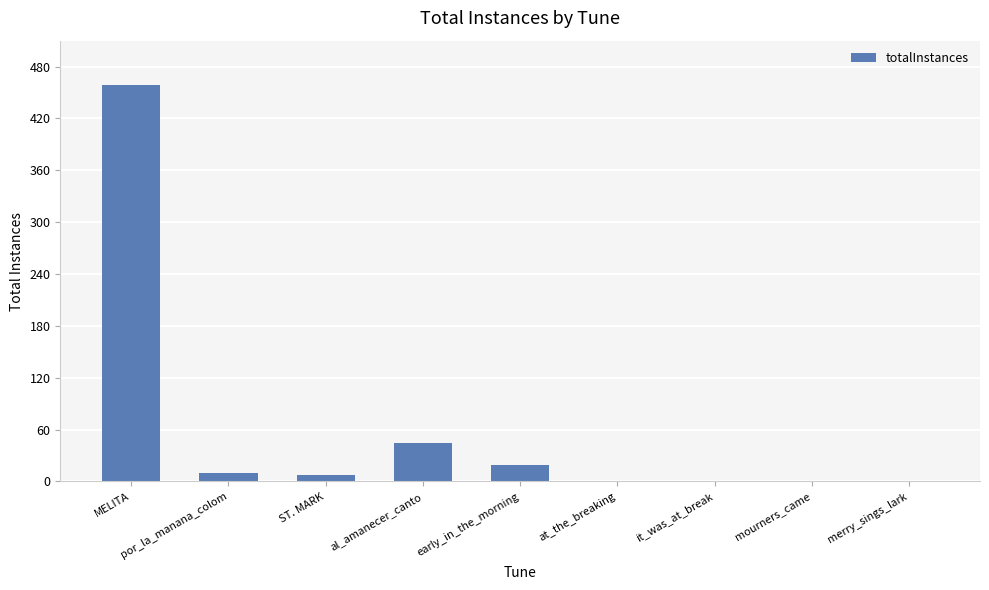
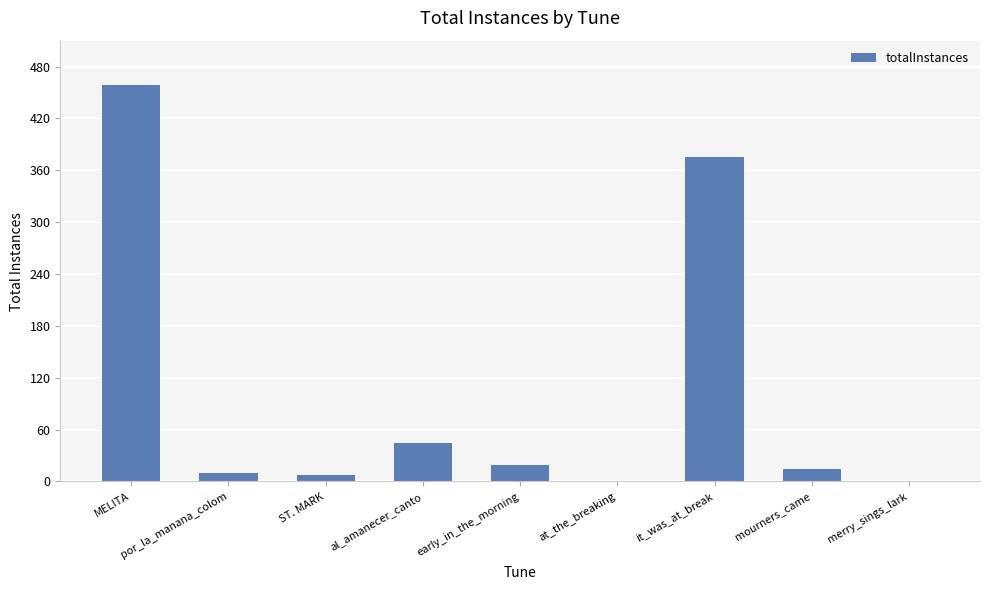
it_was_at_break: 0 -> 380
mourners_came: 0 -> 20
